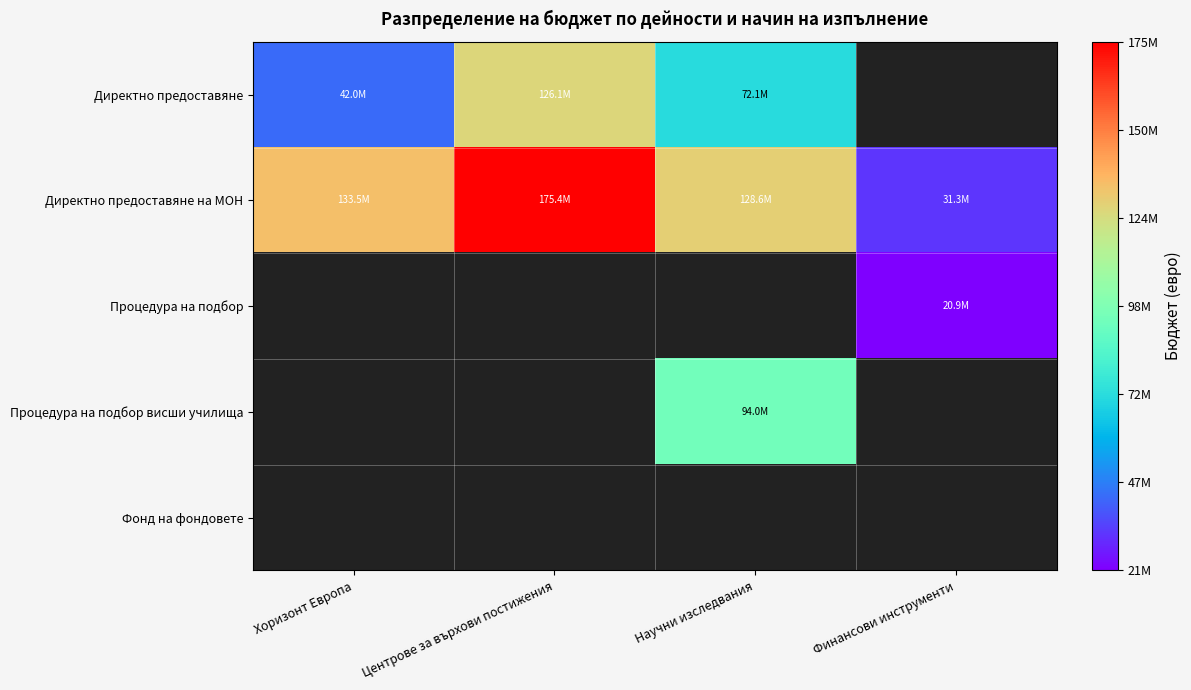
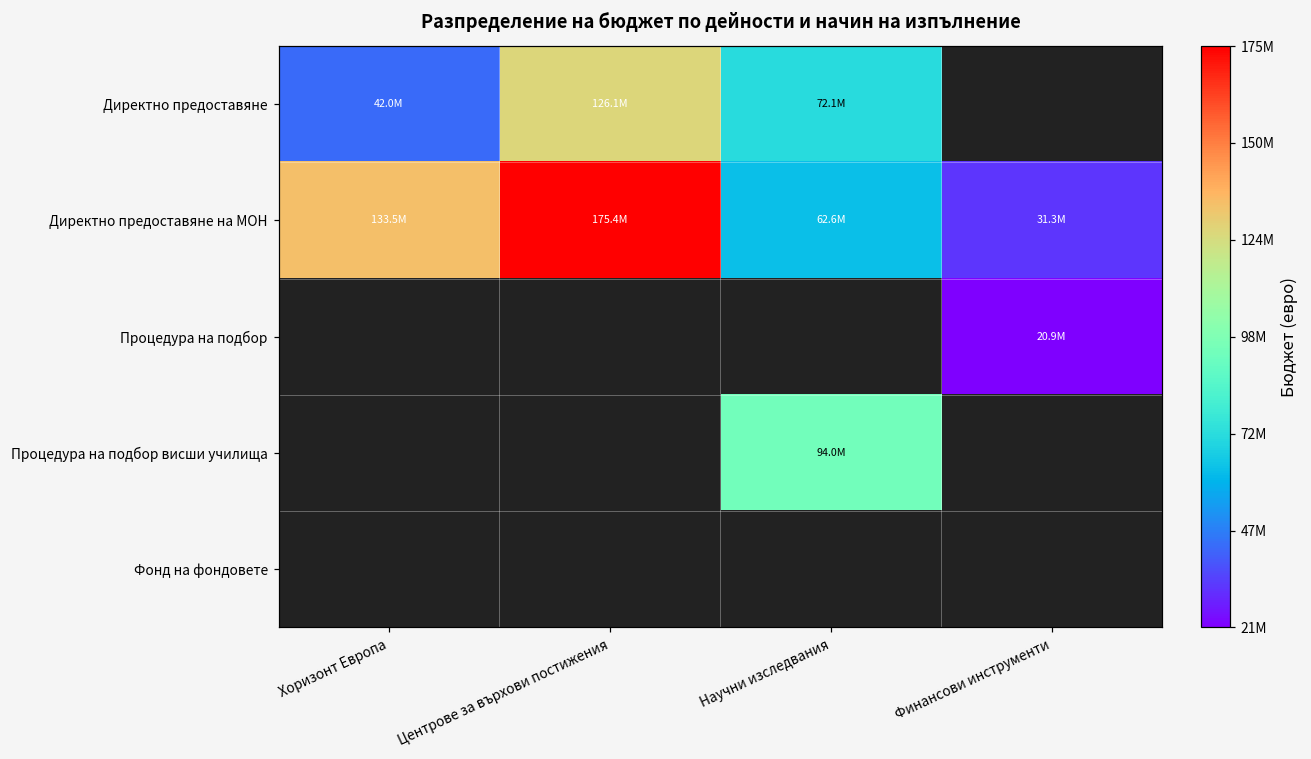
Директно предоставяне на МОН, Научни изследвания: 128.6M -> 62.6M
